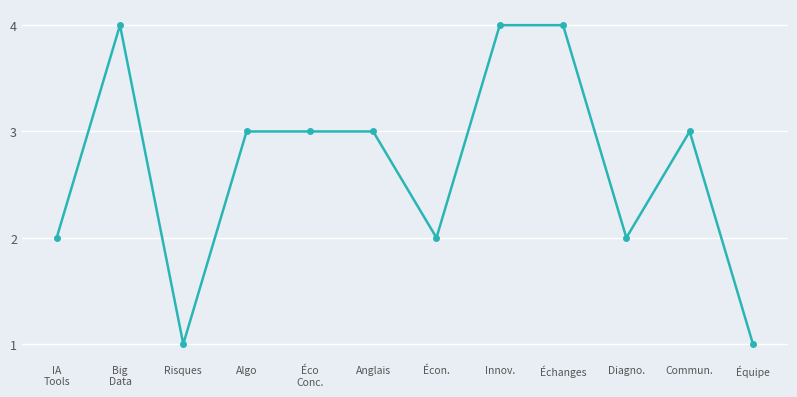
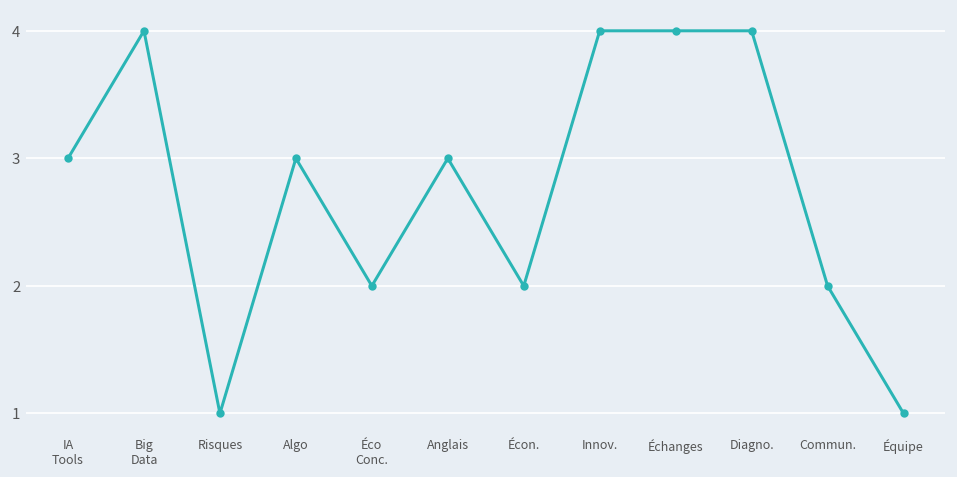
IA Tools: 2 -> 3
Éco Conc.: 3 -> 2
Diagno.: 2 -> 4
Commun.: 3 -> 2
